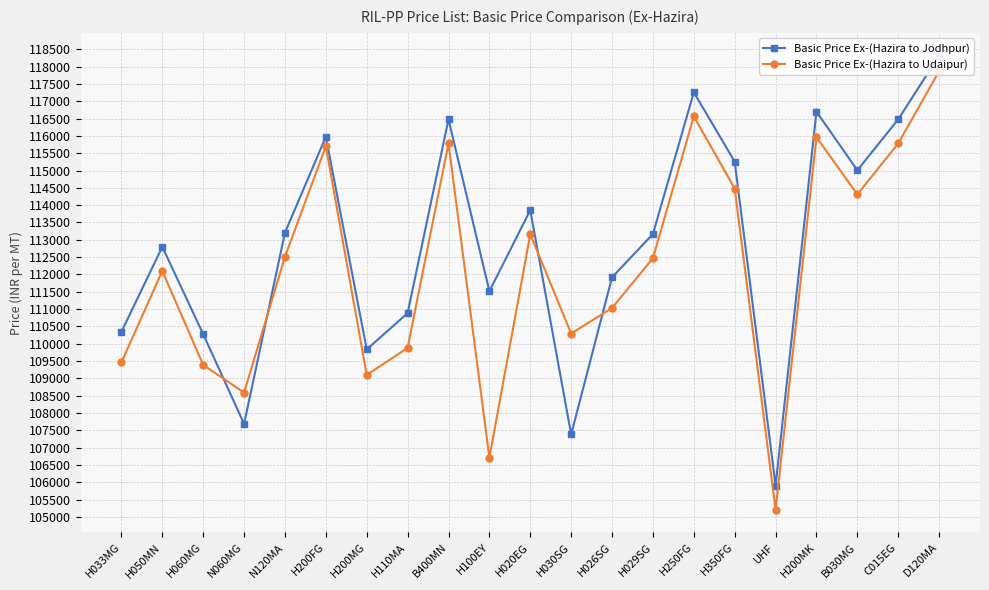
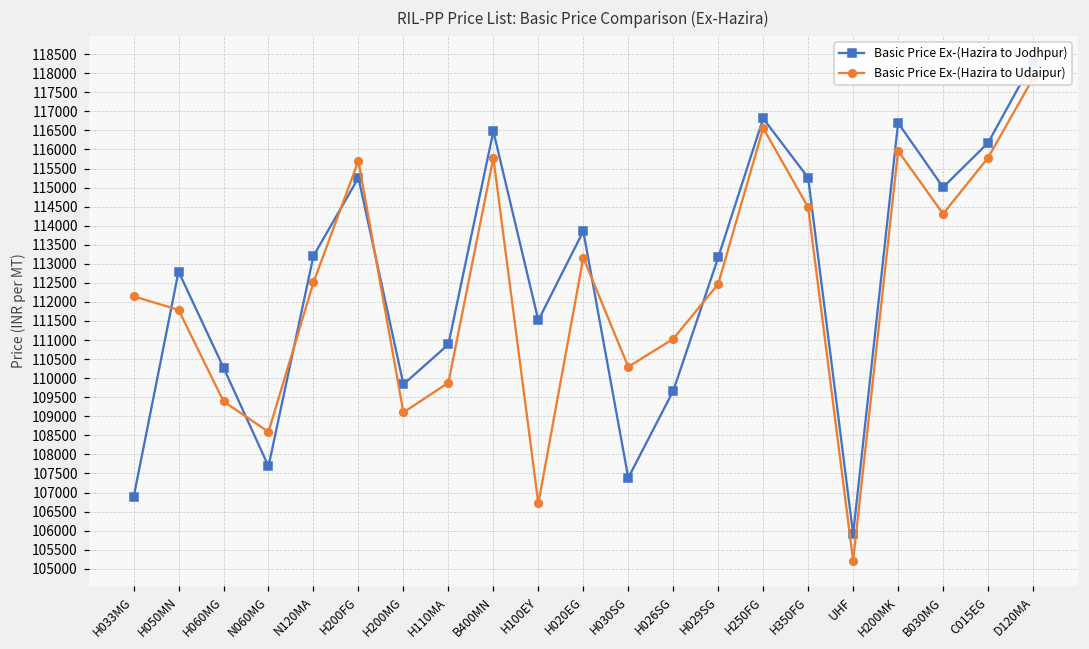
Basic Price Ex-(Hazira to Jodhpur), H033MG: 110300 -> 106900
Basic Price Ex-(Hazira to Udaipur), H033MG: 109500 -> 112100
Basic Price Ex-(Hazira to Udaipur), H050MN: 112100 -> 111800
Basic Price Ex-(Hazira to Jodhpur), H200FG: 116000 -> 115300
Basic Price Ex-(Hazira to Jodhpur), H026SG: 111900 -> 109700
Basic Price Ex-(Hazira to Jodhpur), H250FG: 117300 -> 116800
Basic Price Ex-(Hazira to Jodhpur), C015EG: 116500 -> 116200
